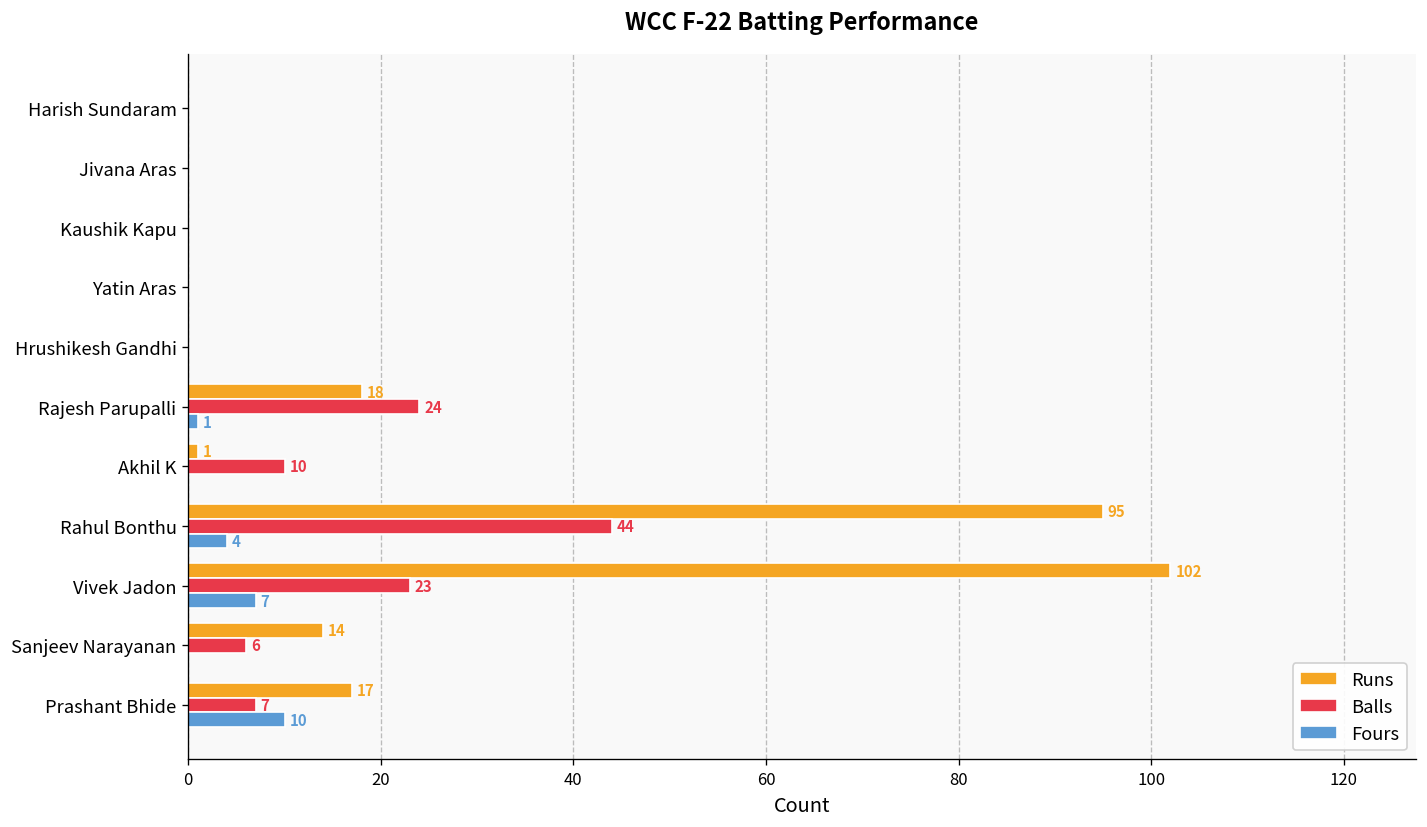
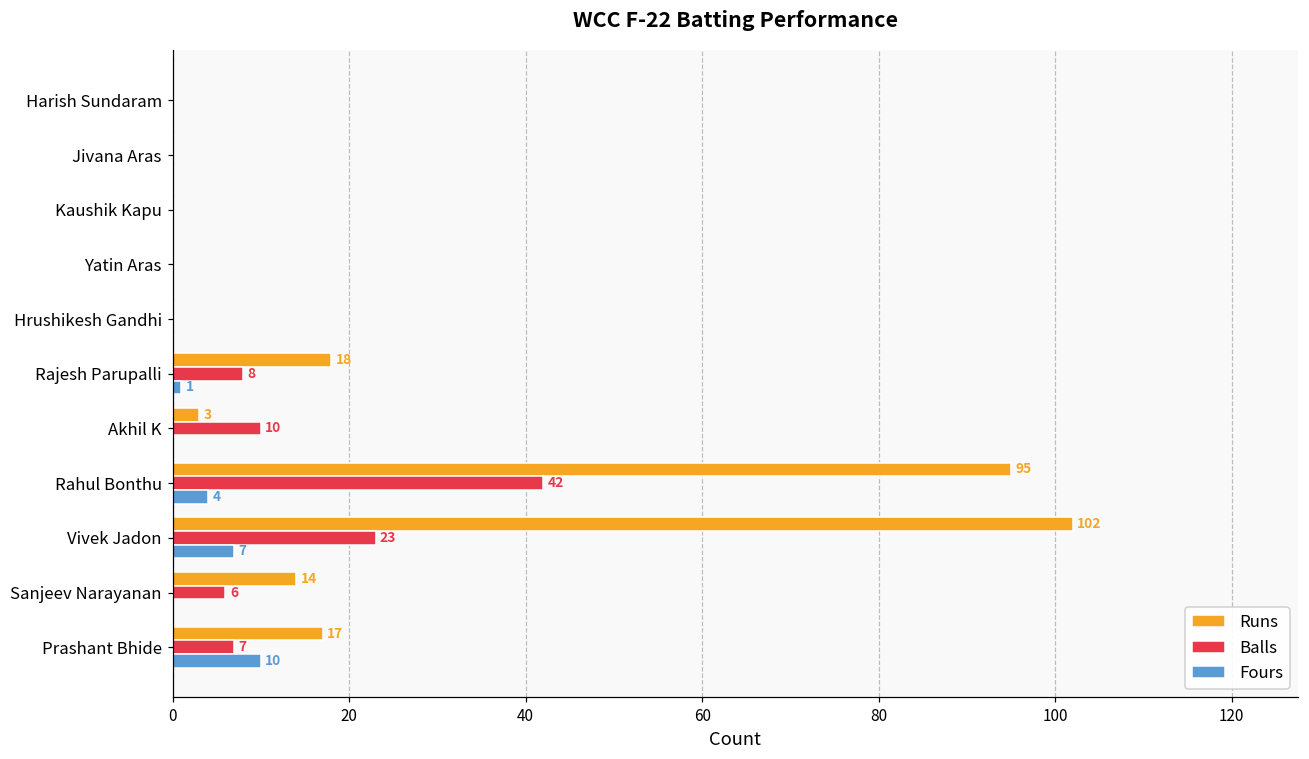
Balls, Rajesh Parupalli: 24 -> 8
Runs, Akhil K: 1 -> 3
Balls, Rahul Bonthu: 44 -> 42
